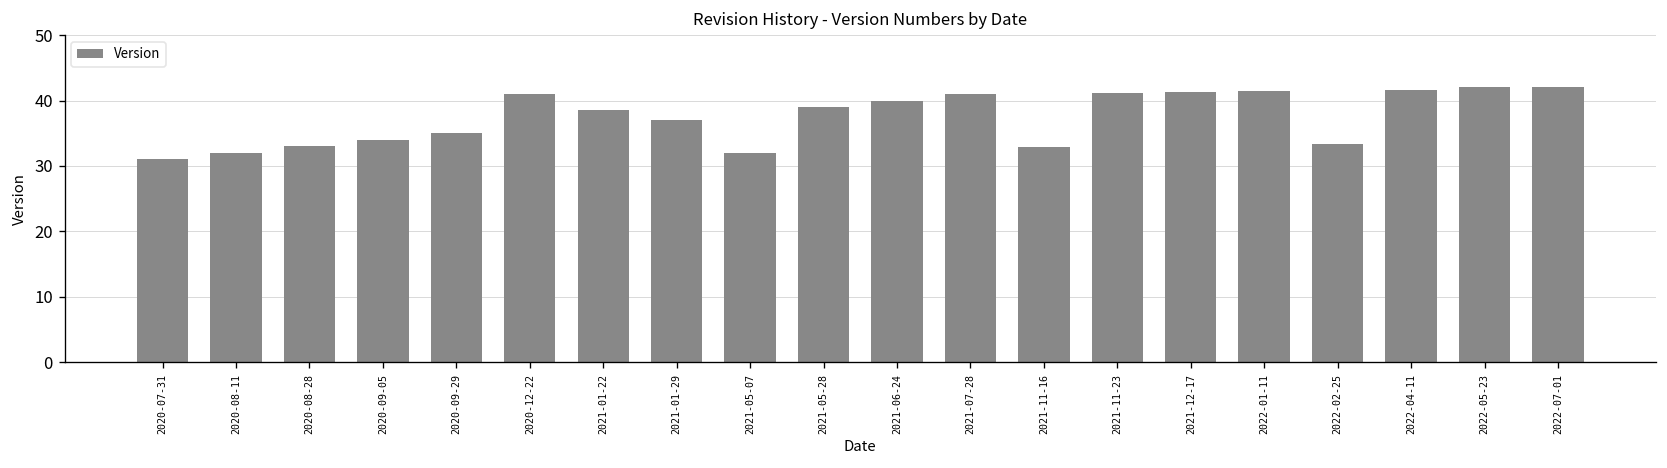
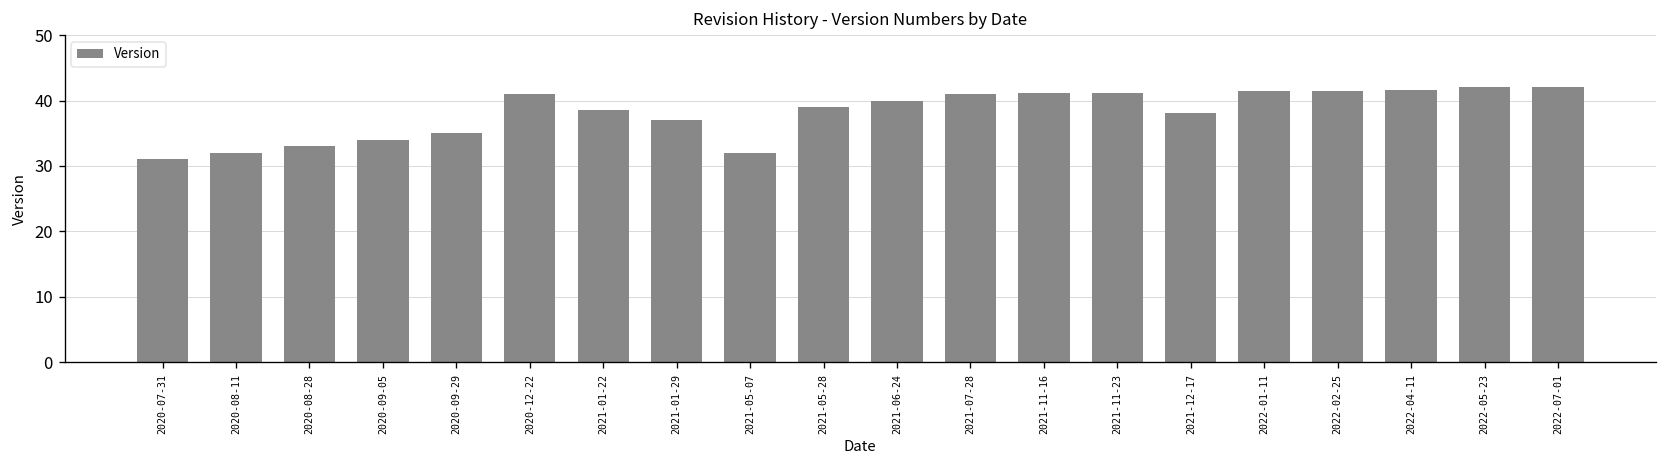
2021-11-16: 33 -> 41
2021-12-17: 41 -> 38
2022-02-25: 33 -> 42
